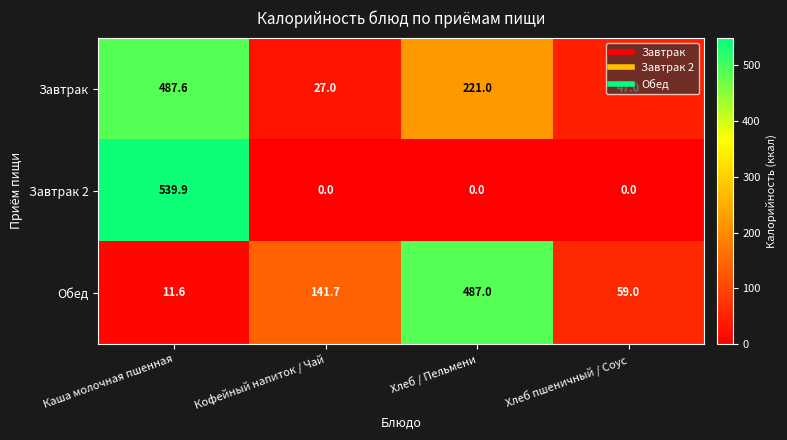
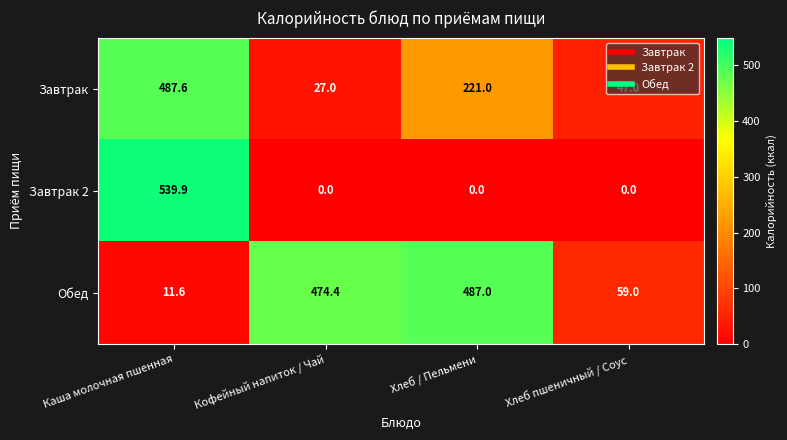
Обед, Кофейный напиток / Чай: 141.7 -> 474.4
